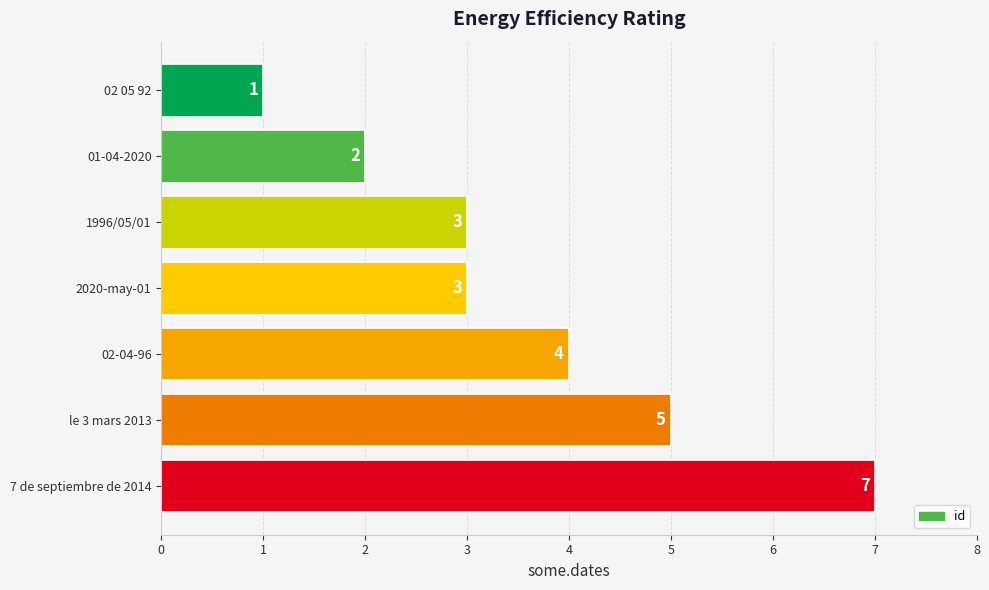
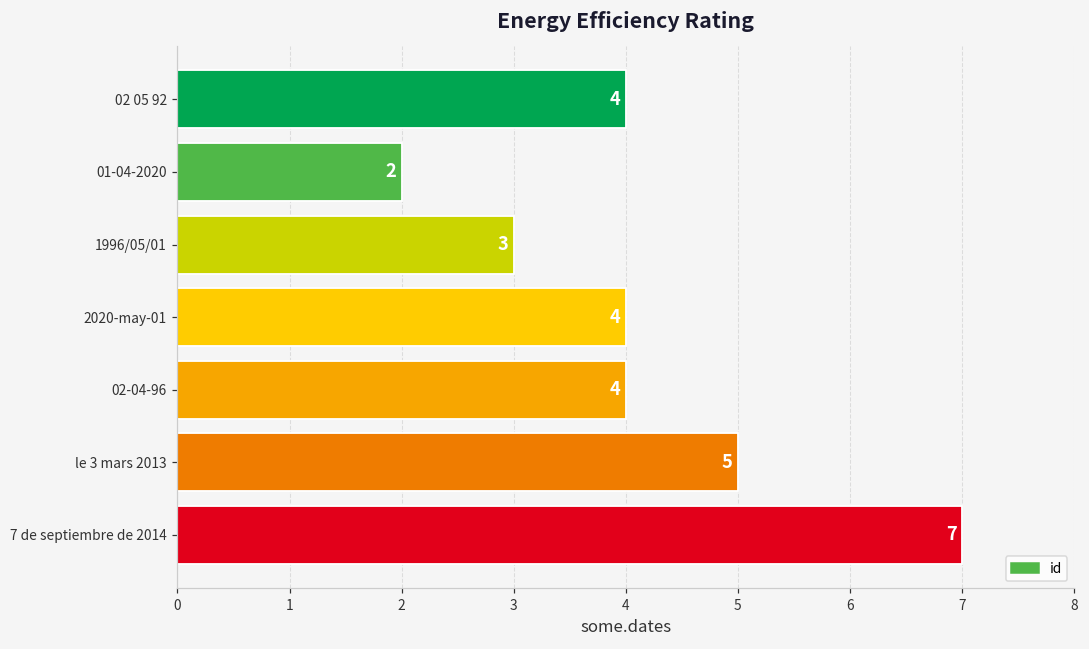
02 05 92: 1 -> 4
2020-may-01: 3 -> 4
